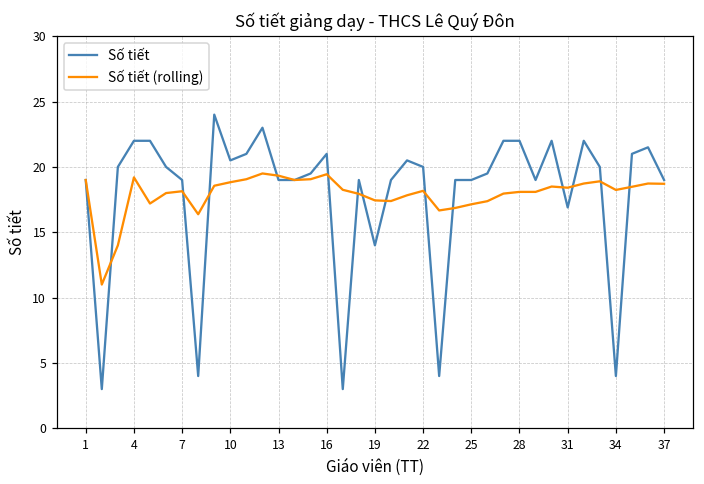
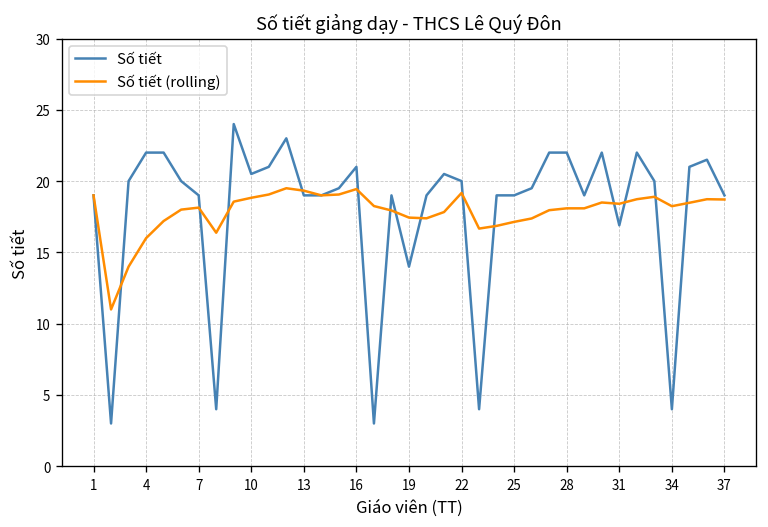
Số tiết (rolling), 4: 19.2 -> 16.0
Số tiết (rolling), 22: 18.2 -> 19.2
